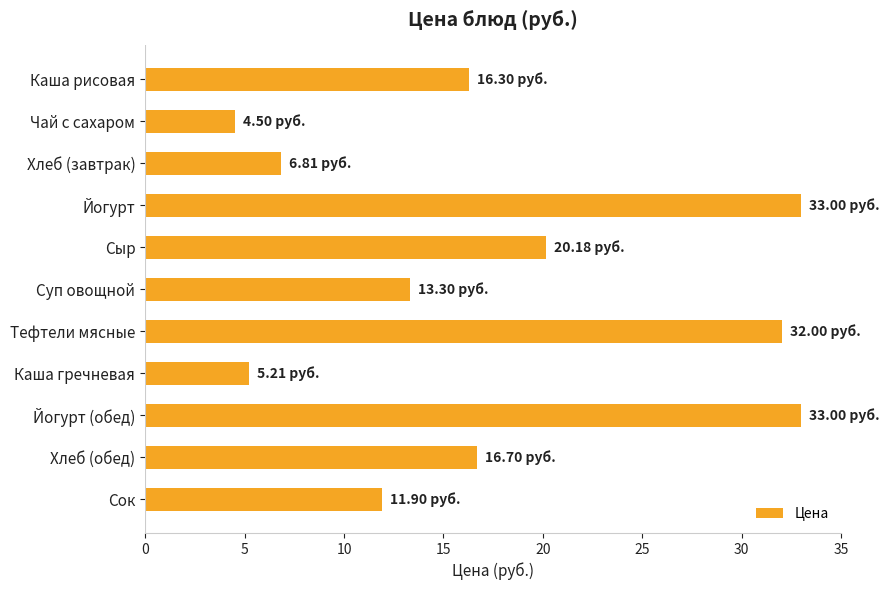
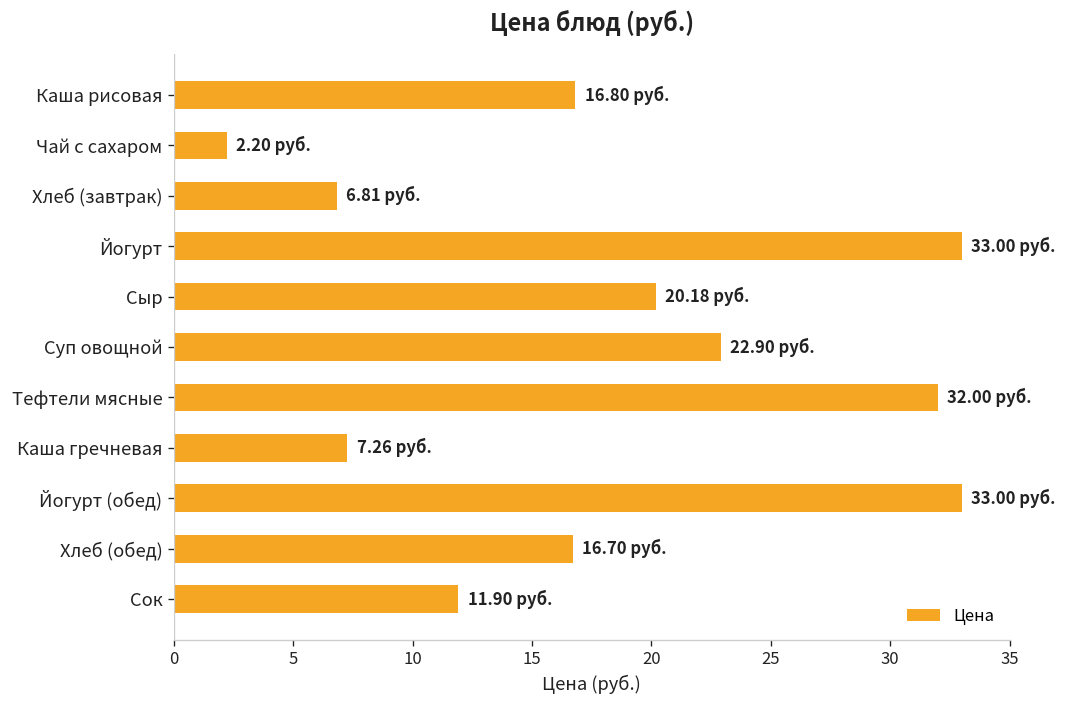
Каша рисовая: 16.30 -> 16.80
Чай с сахаром: 4.50 -> 2.20
Суп овощной: 13.30 -> 22.90
Каша гречневая: 5.21 -> 7.26
